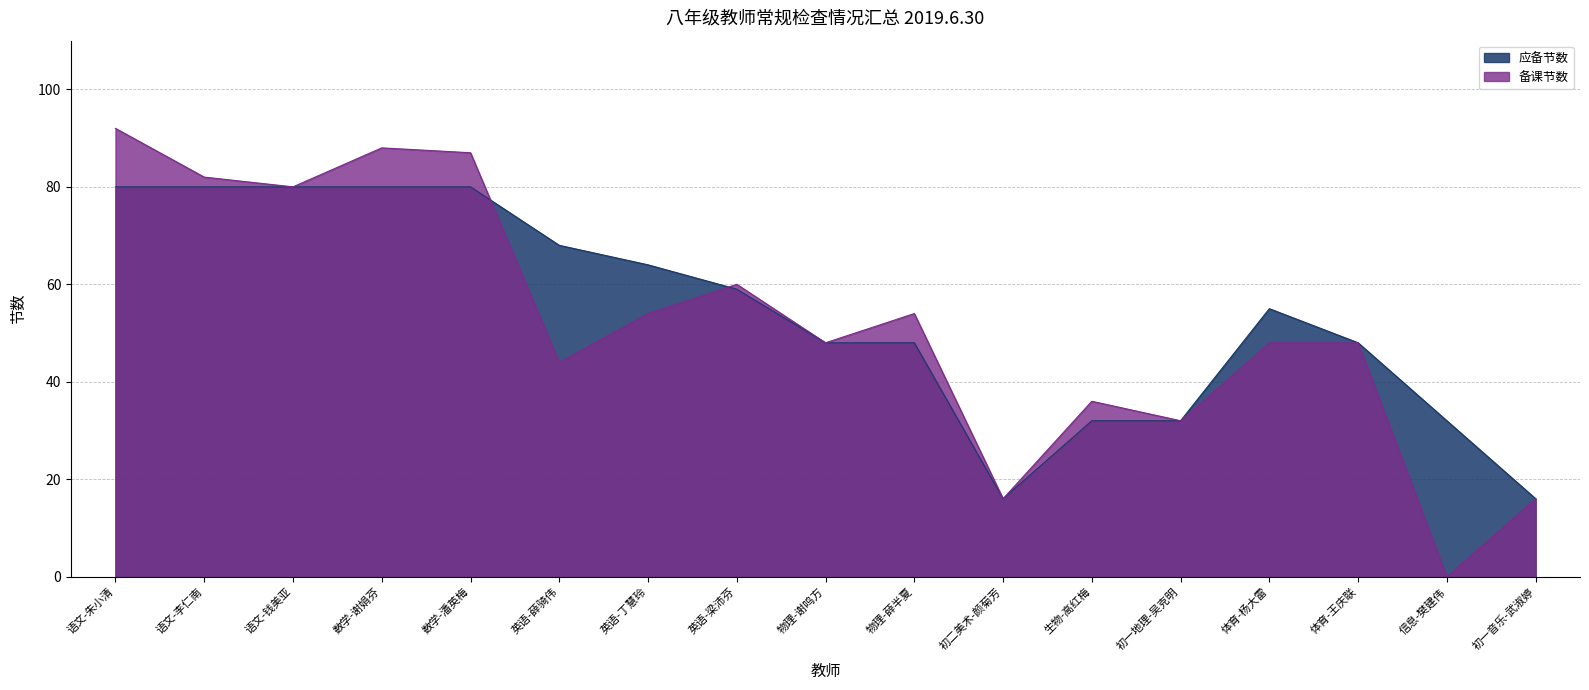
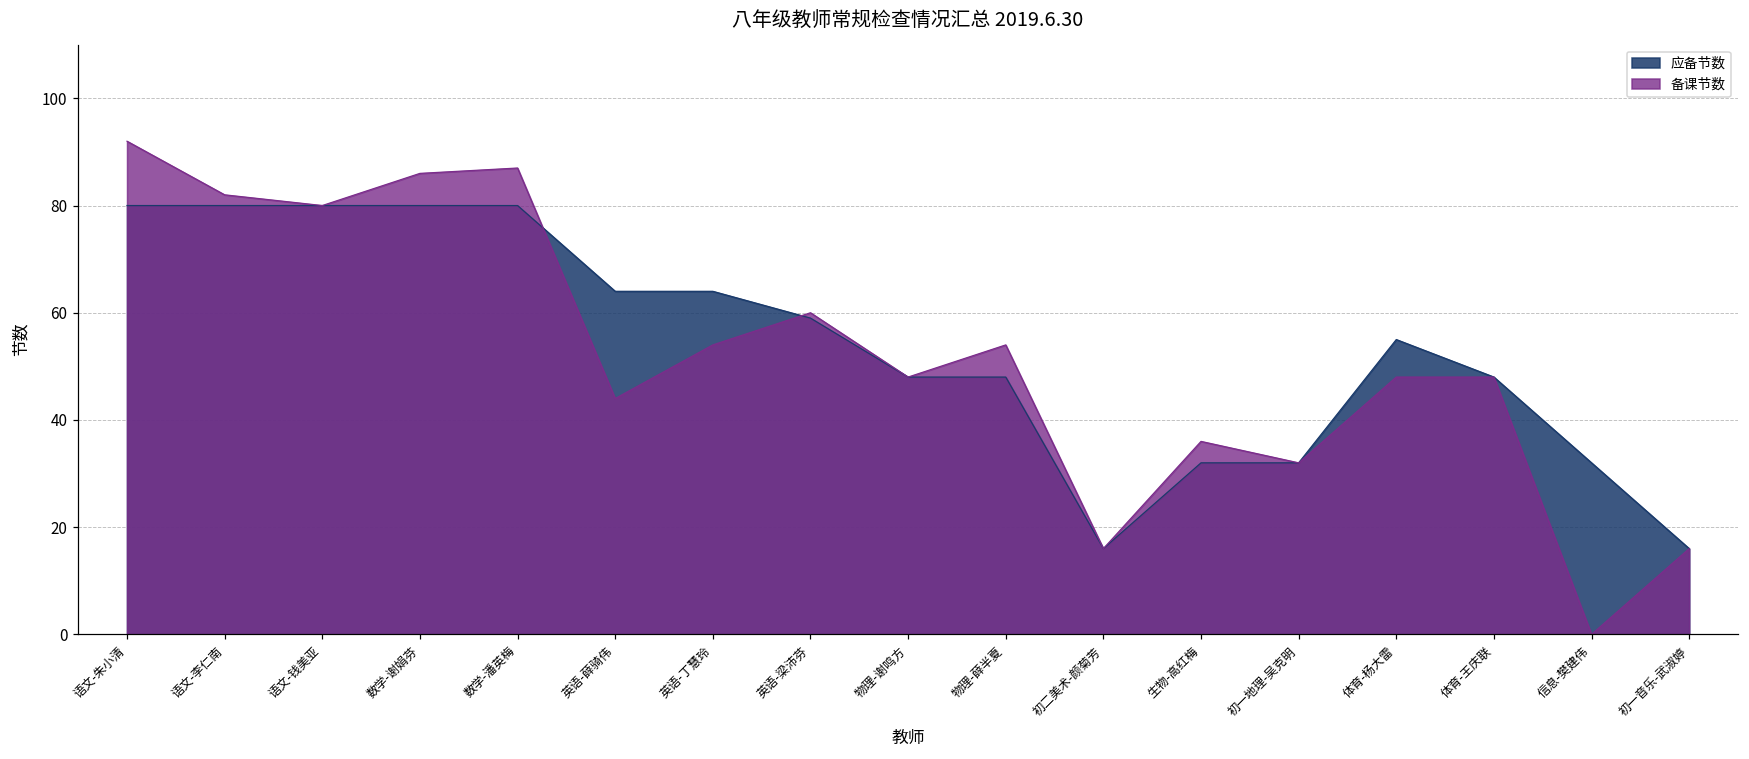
备课节数, 数学-谢娟芬: 88 -> 86
应备节数, 英语-薛骑伟: 68 -> 64
